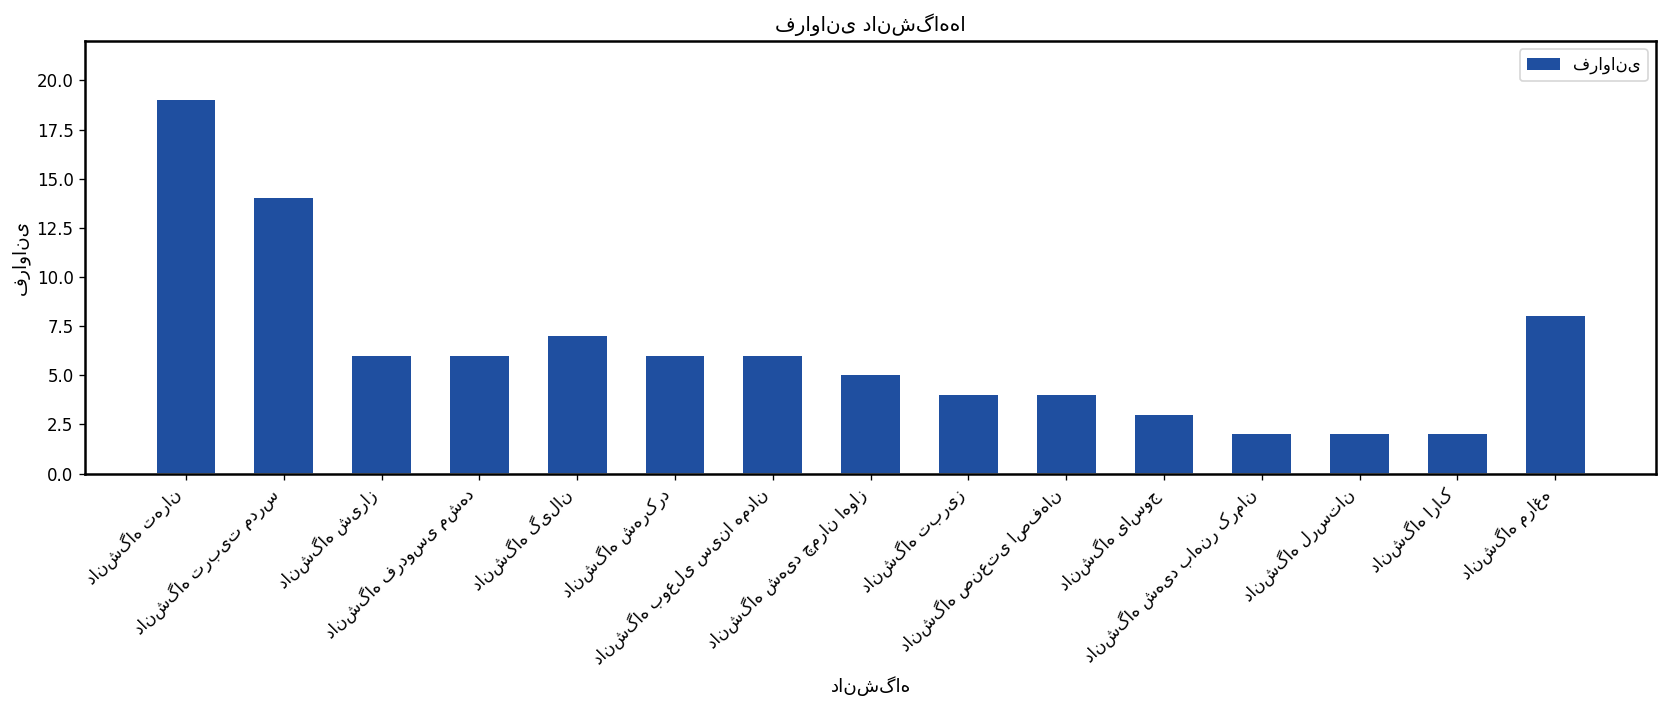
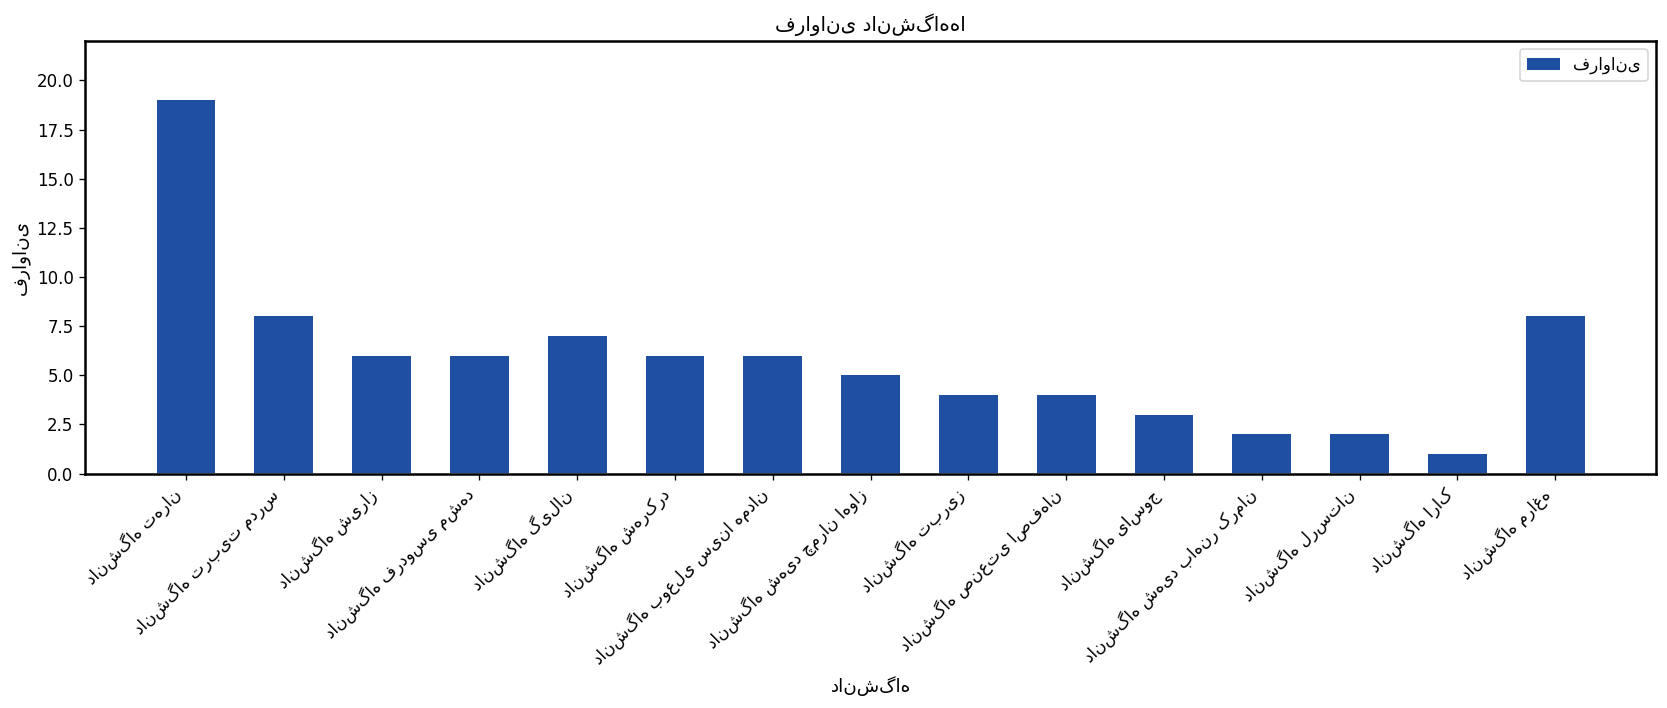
دانشگاه تربیت مدرس: 14 -> 8
دانشگاه اراک: 2 -> 1
